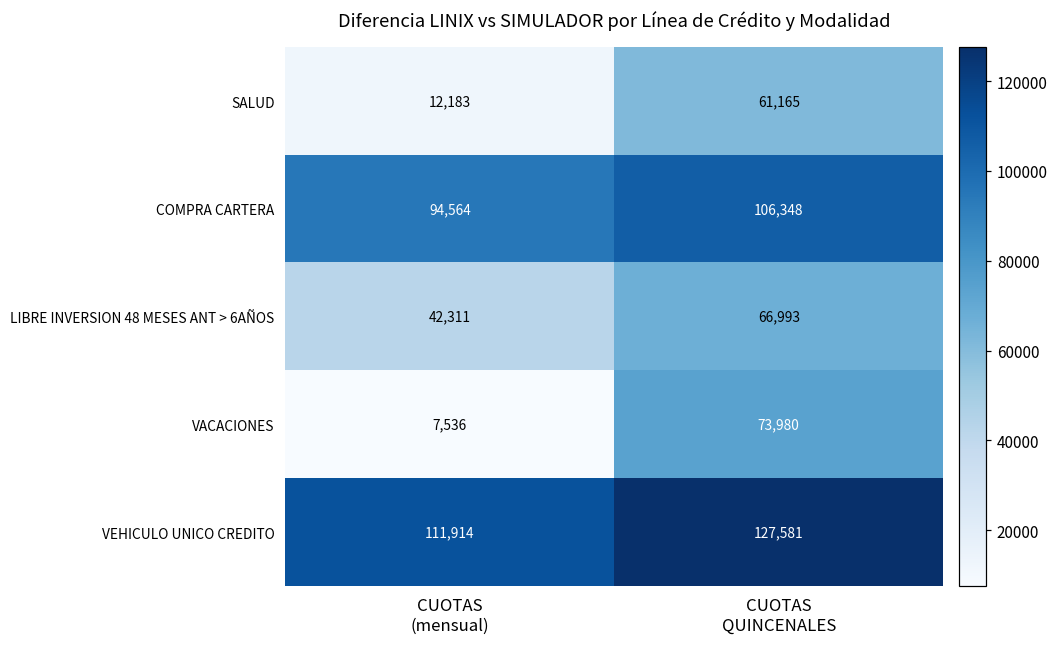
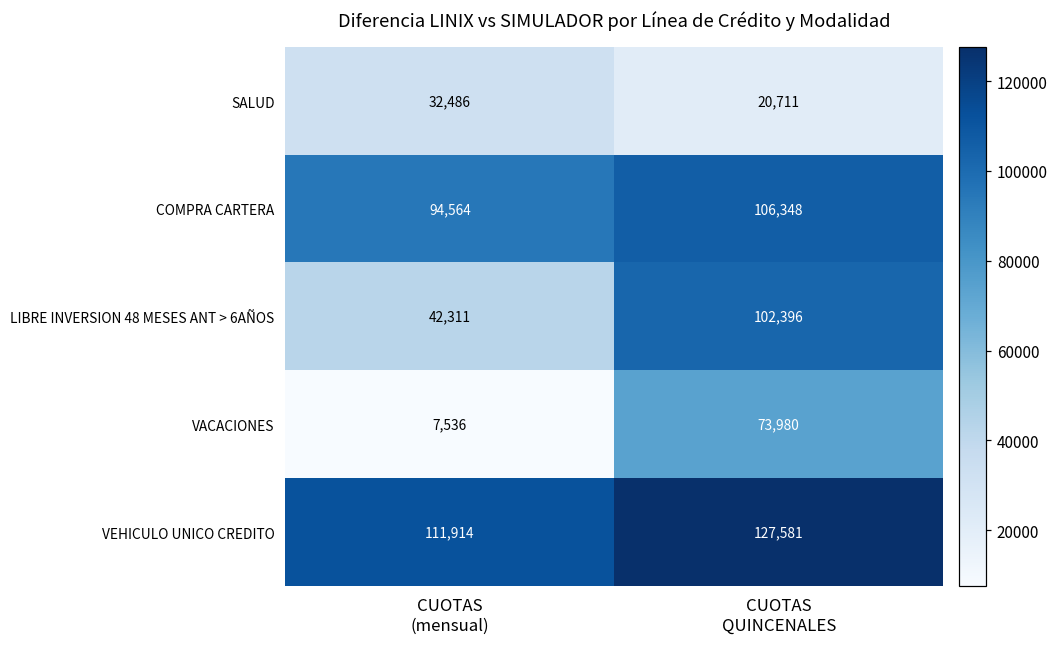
SALUD, CUOTAS (mensual): 12,183 -> 32,486
SALUD, CUOTAS QUINCENALES: 61,165 -> 20,711
LIBRE INVERSION 48 MESES ANT > 6AÑOS, CUOTAS QUINCENALES: 66,993 -> 102,396
